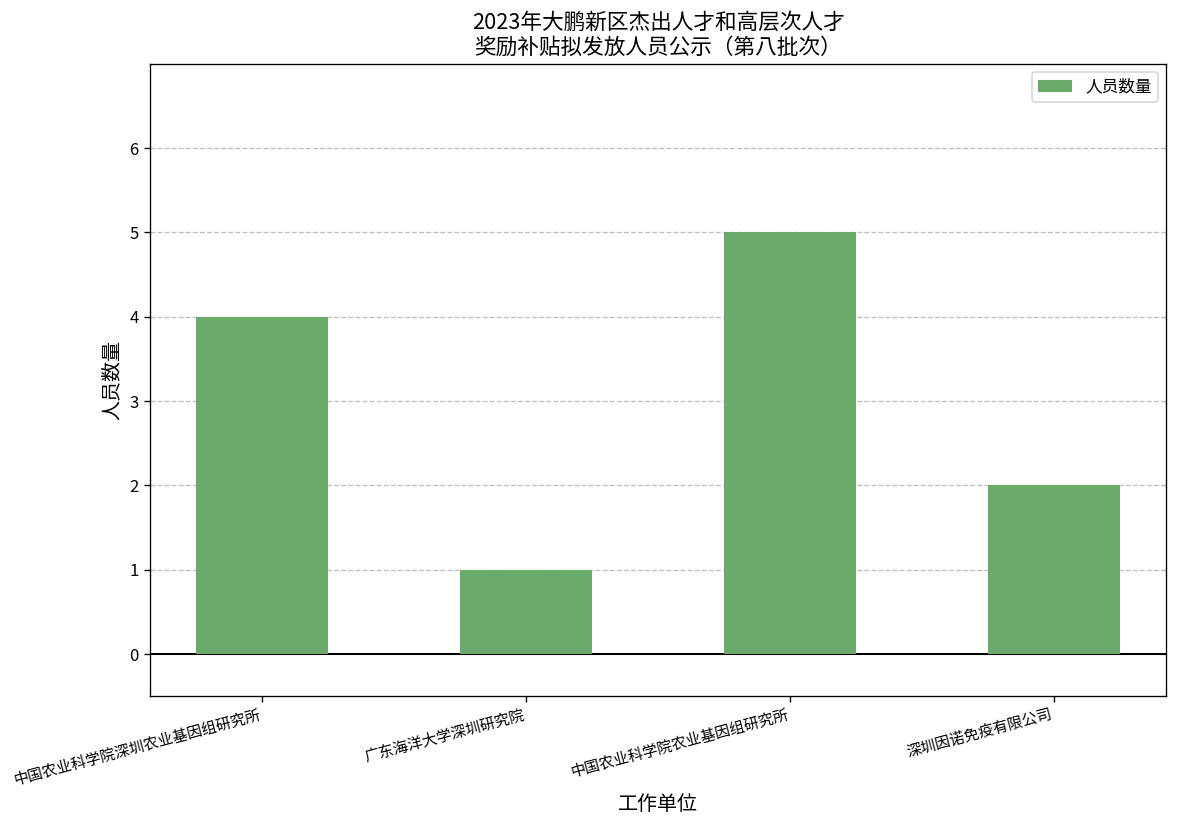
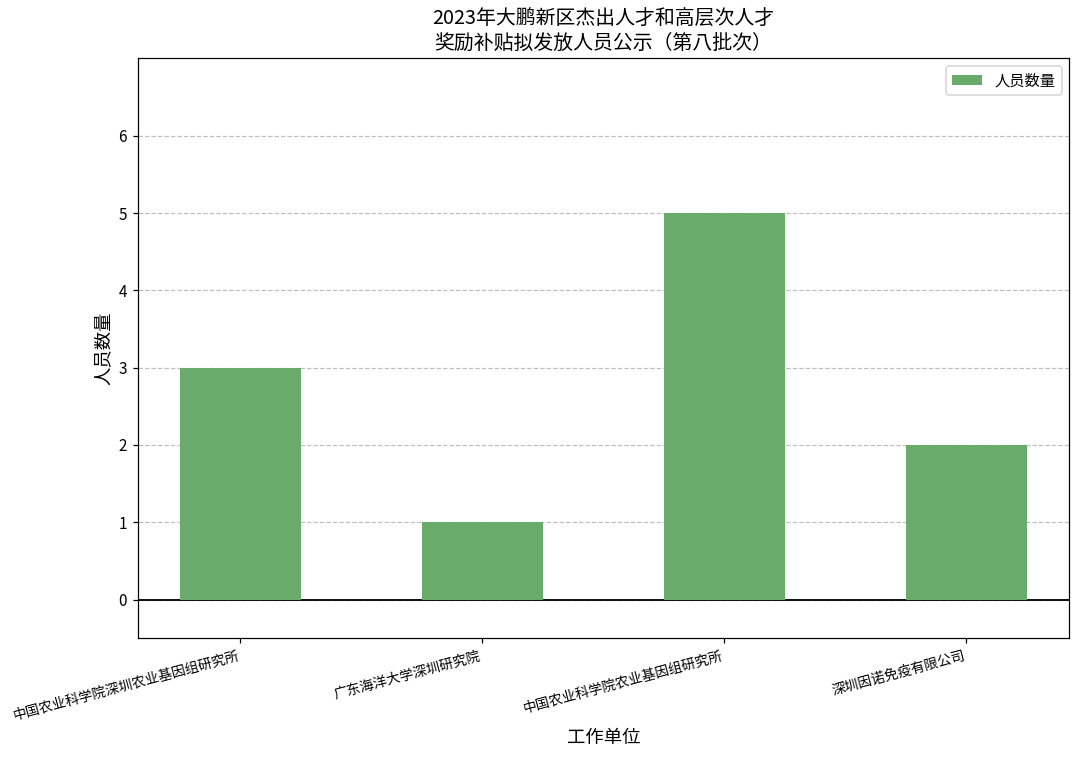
中国农业科学院深圳农业基因组研究所: 4 -> 3
